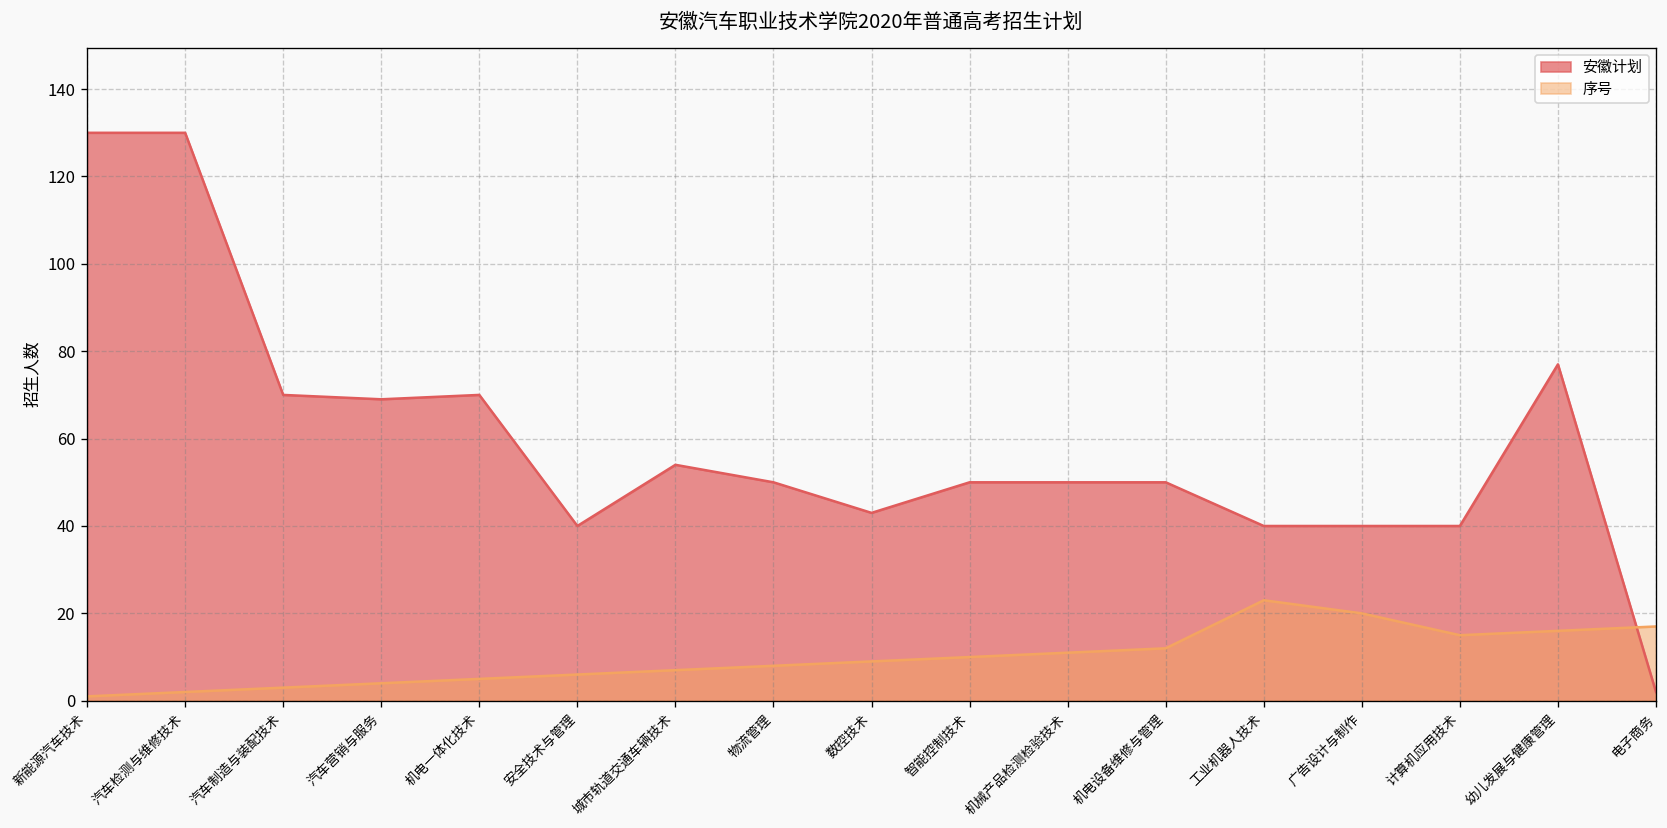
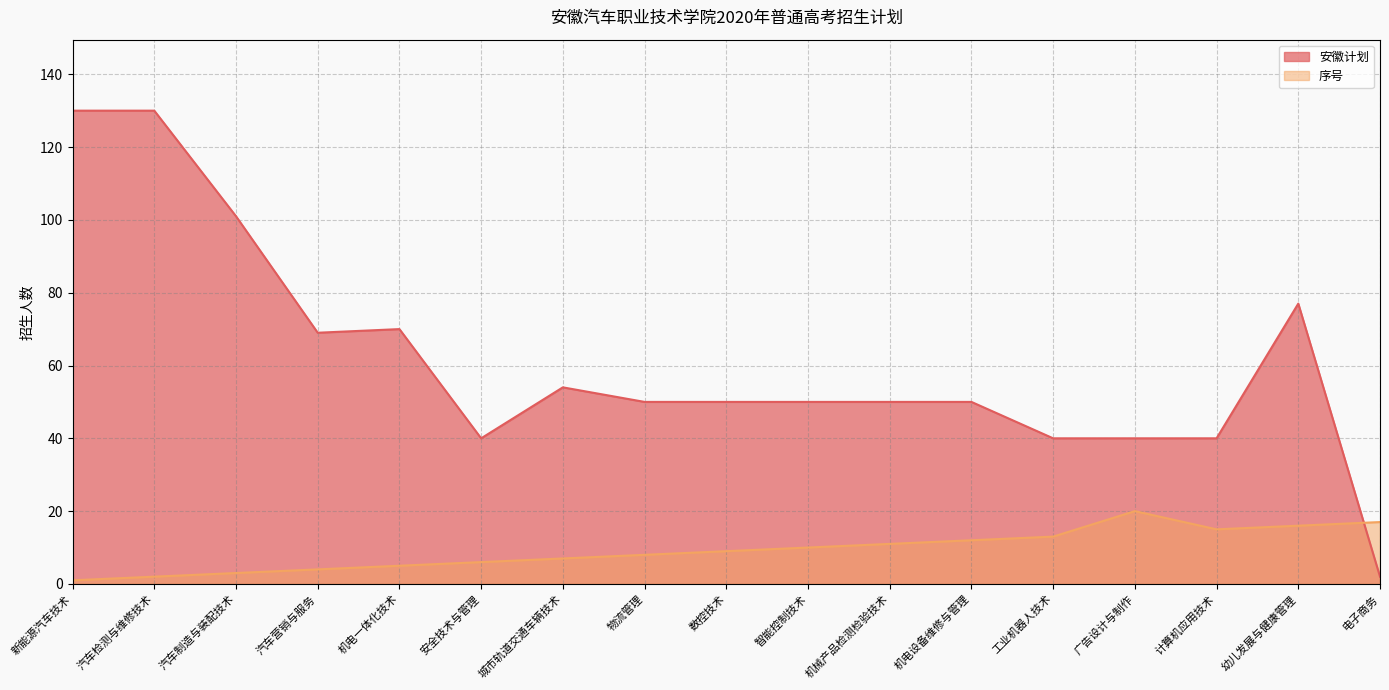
安徽计划, 汽车制造与装配技术: 70 -> 101
安徽计划, 数控技术: 43 -> 50
序号, 工业机器人技术: 23 -> 13
